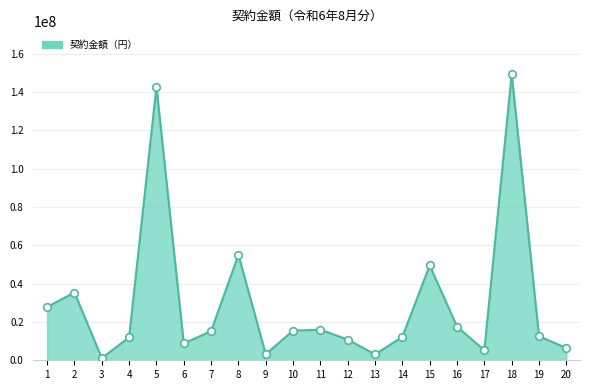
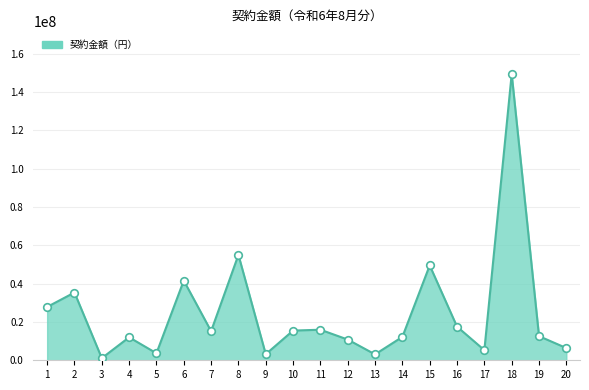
5: 143000000 -> 4000000
6: 9000000 -> 42000000
